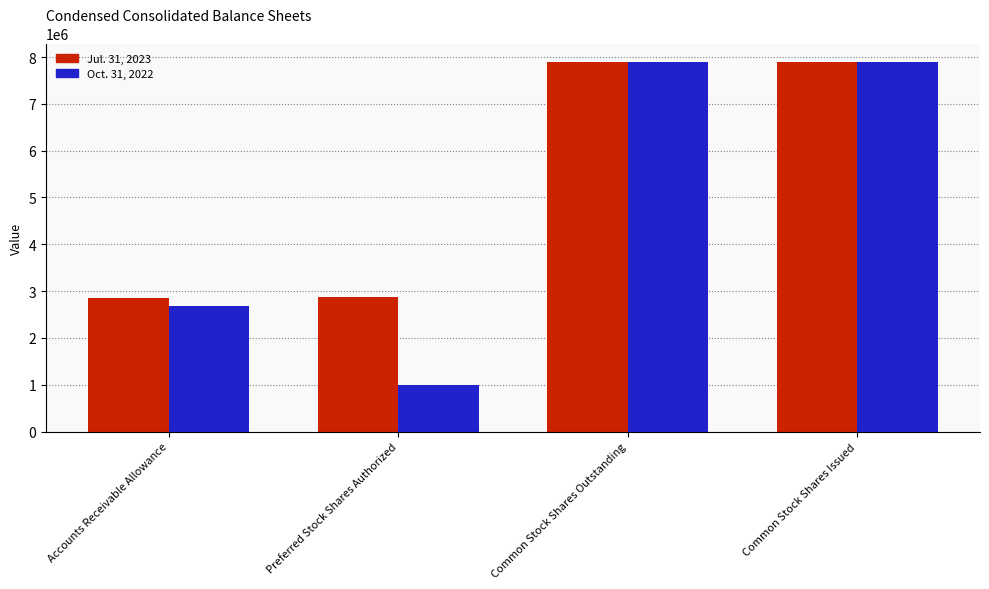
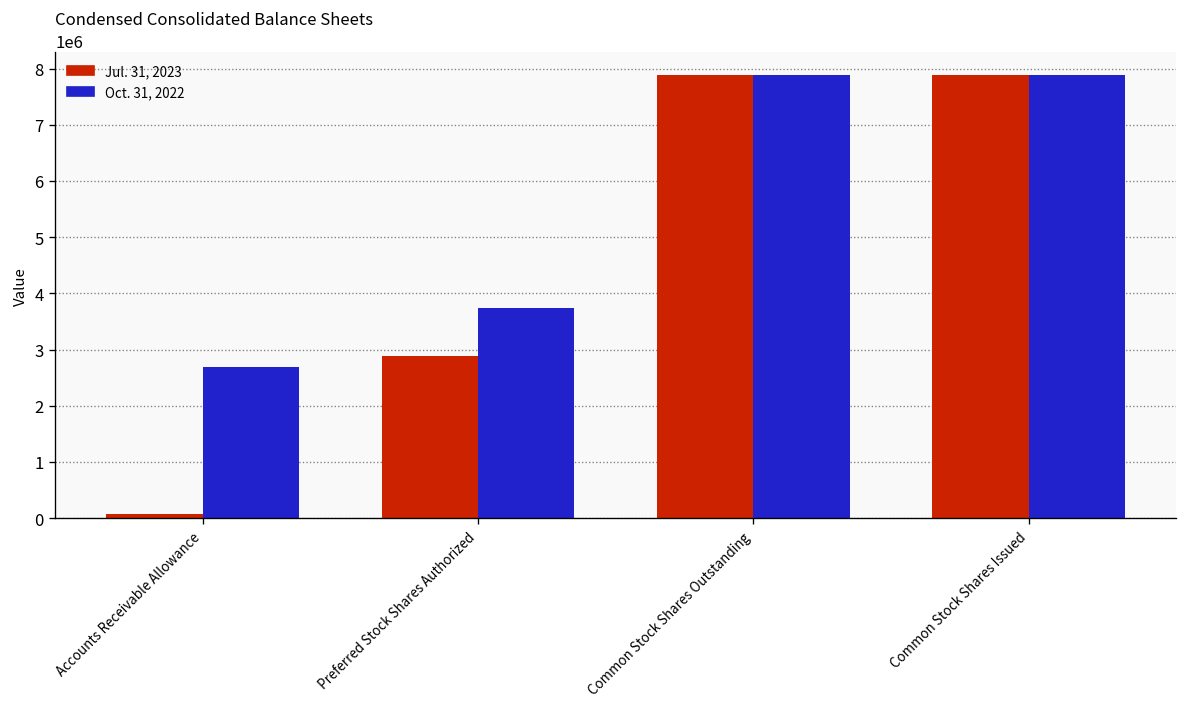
Jul. 31, 2023, Accounts Receivable Allowance: 2800000 -> 100000
Oct. 31, 2022, Preferred Stock Shares Authorized: 1000000 -> 3700000
